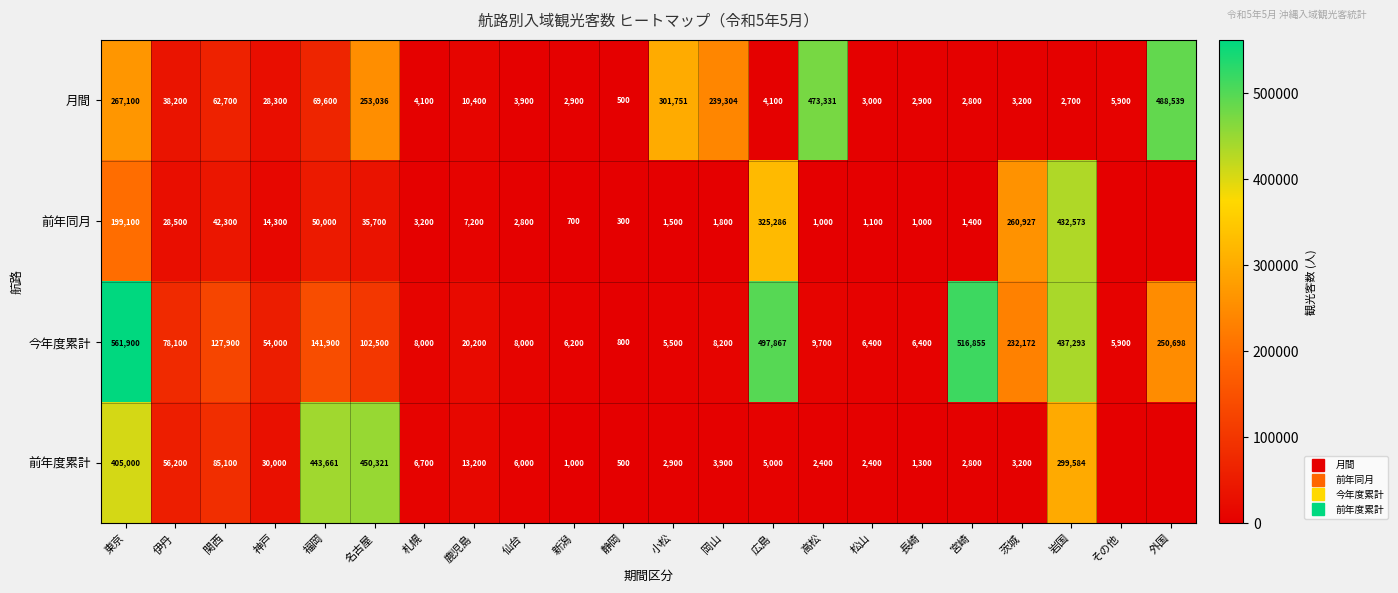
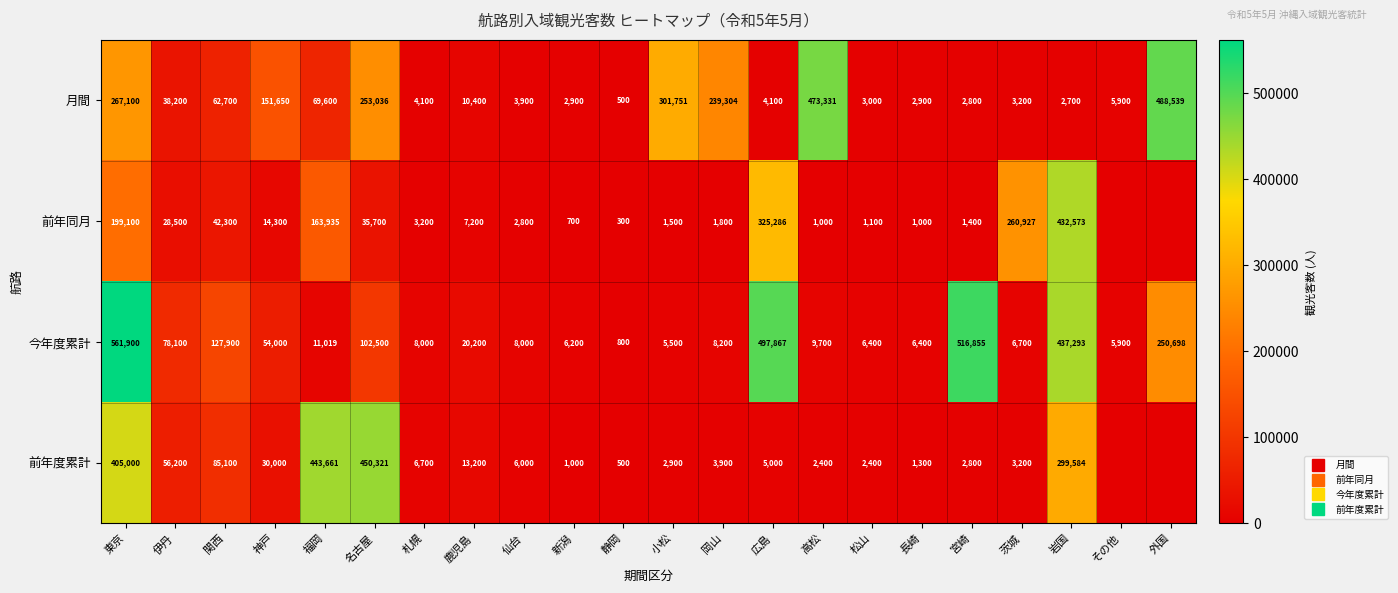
月間, 神戸: 28,300 -> 151,650
前年同月, 福岡: 50,000 -> 163,935
今年度累計, 福岡: 141,900 -> 11,019
今年度累計, 茨城: 232,172 -> 6,700
